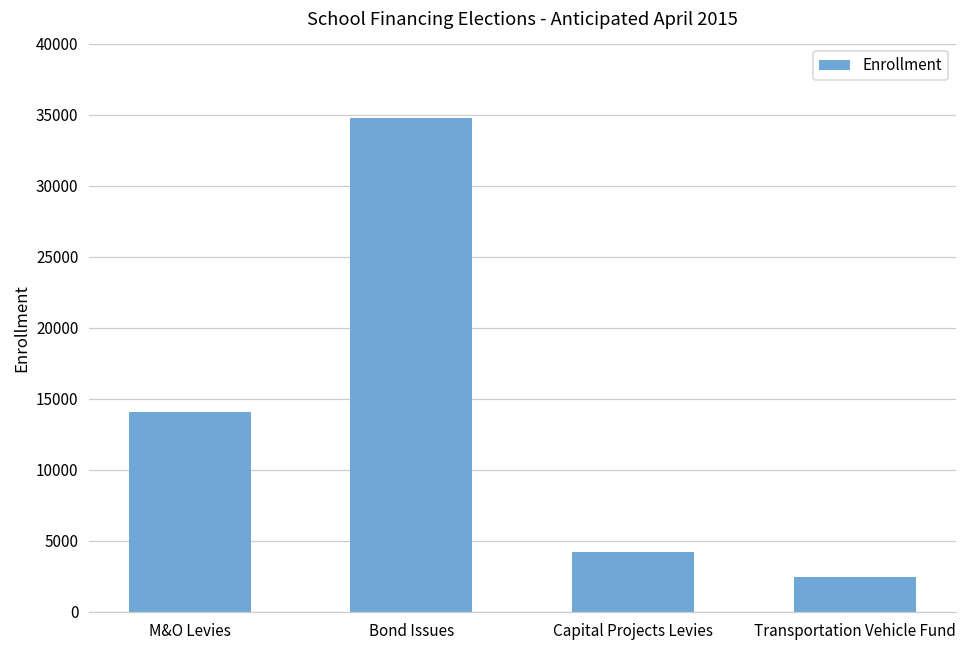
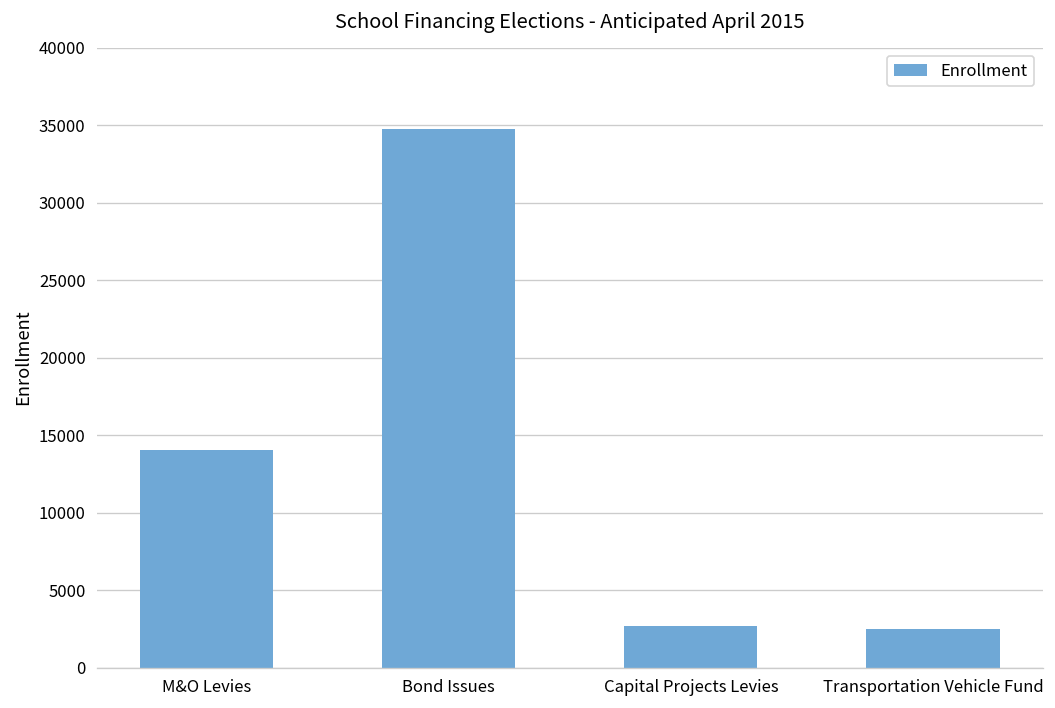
Capital Projects Levies: 4300 -> 2700
